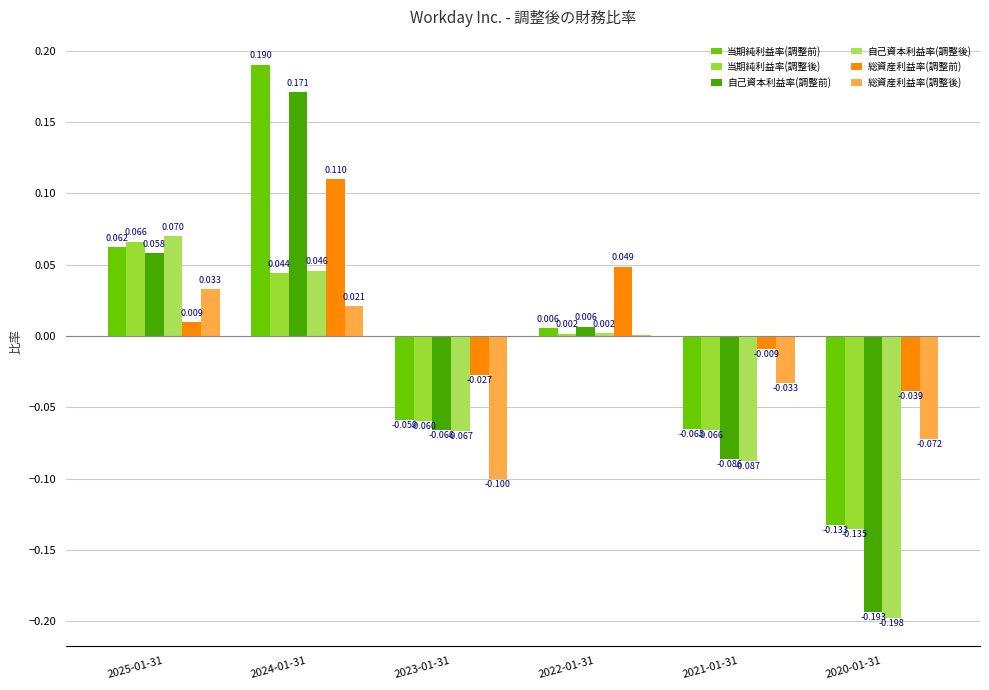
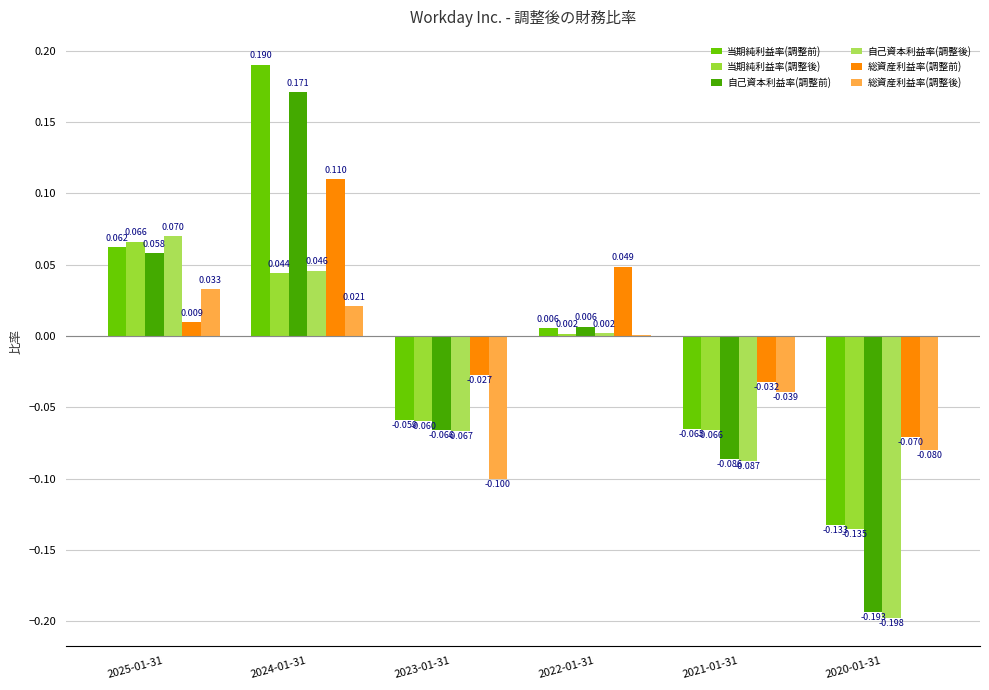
総資産利益率(調整前), 2021-01-31: -0.009 -> -0.032
総資産利益率(調整後), 2021-01-31: -0.033 -> -0.039
総資産利益率(調整前), 2020-01-31: -0.039 -> -0.070
総資産利益率(調整後), 2020-01-31: -0.072 -> -0.080
